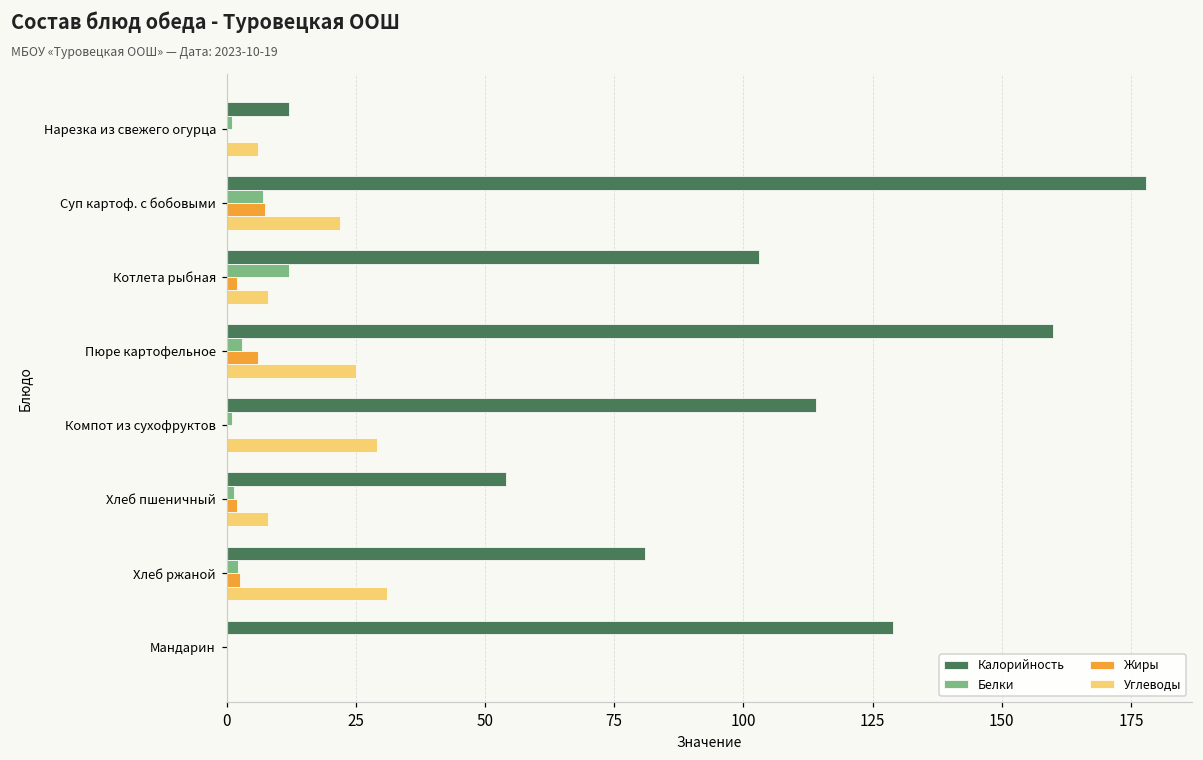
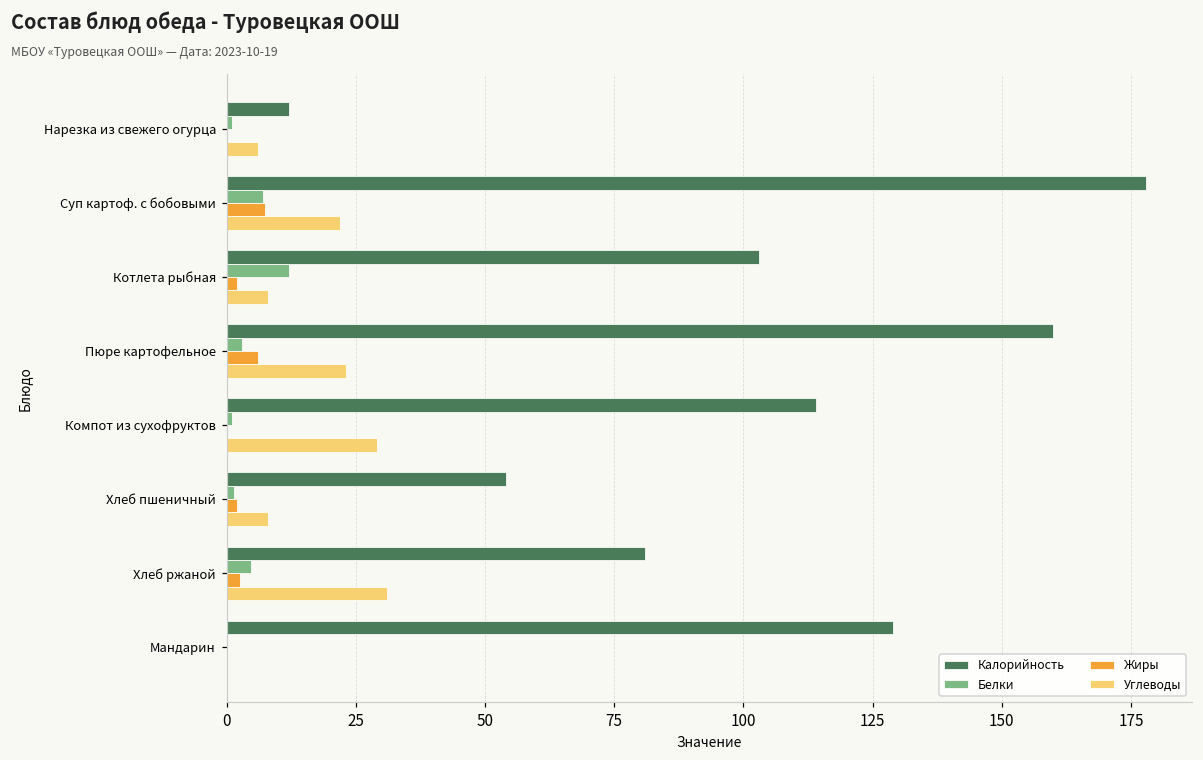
Углеводы, Пюре картофельное: 25 -> 23
Белки, Хлеб ржаной: 2 -> 5
